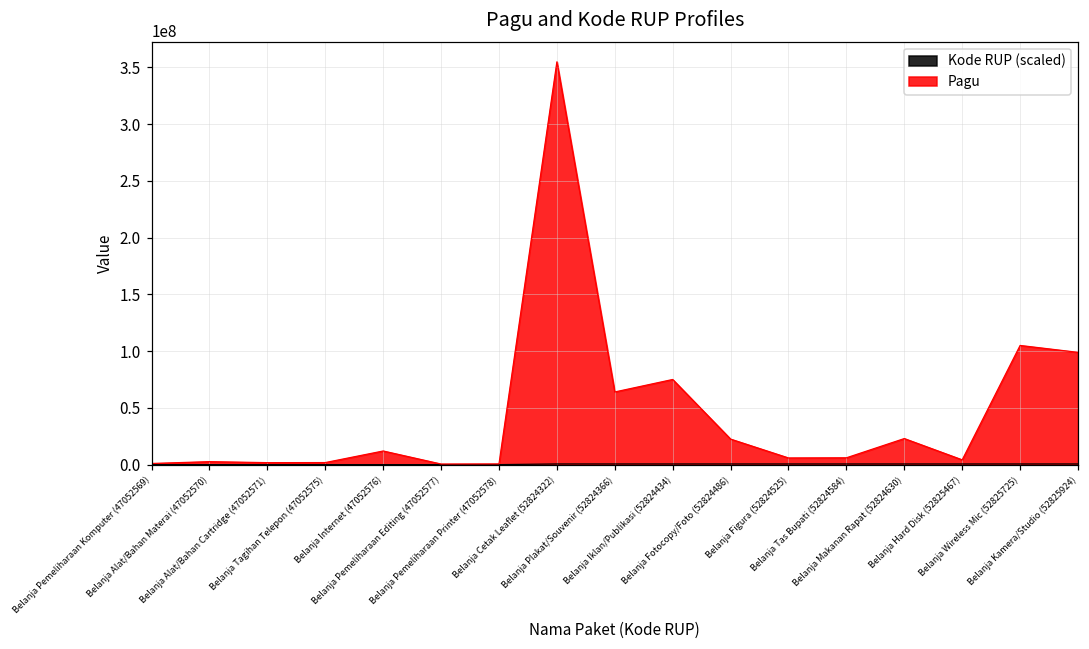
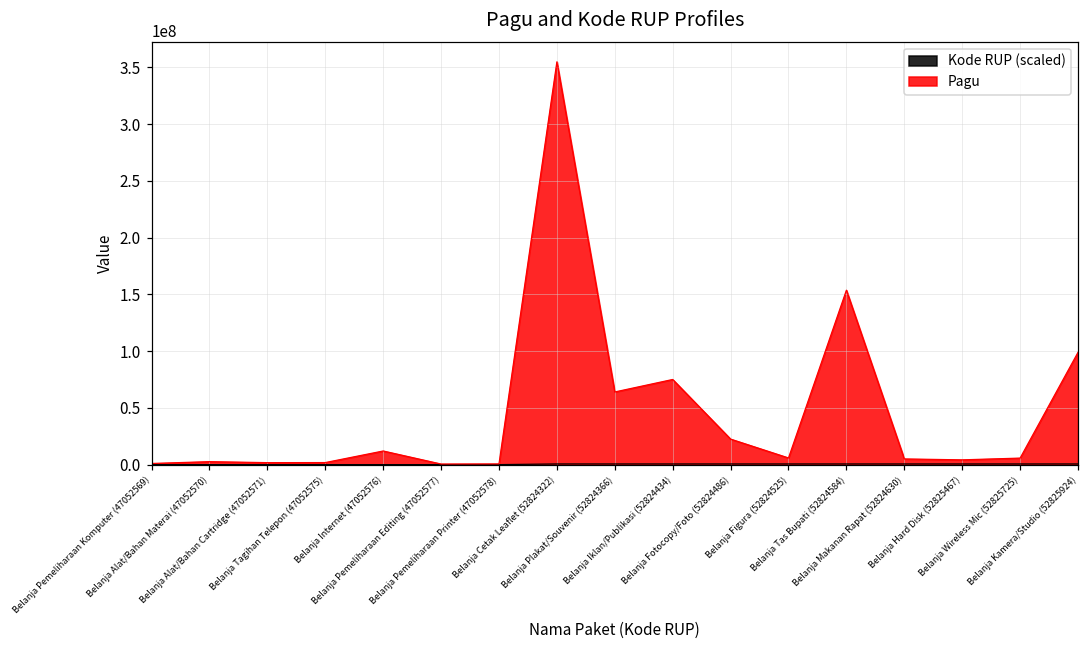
Pagu, Belanja Tas Bupati (52824584): 6000000 -> 154000000
Pagu, Belanja Makanan Rapat (52824630): 23000000 -> 5000000
Pagu, Belanja Wireless Mic (52825725): 105000000 -> 6000000
